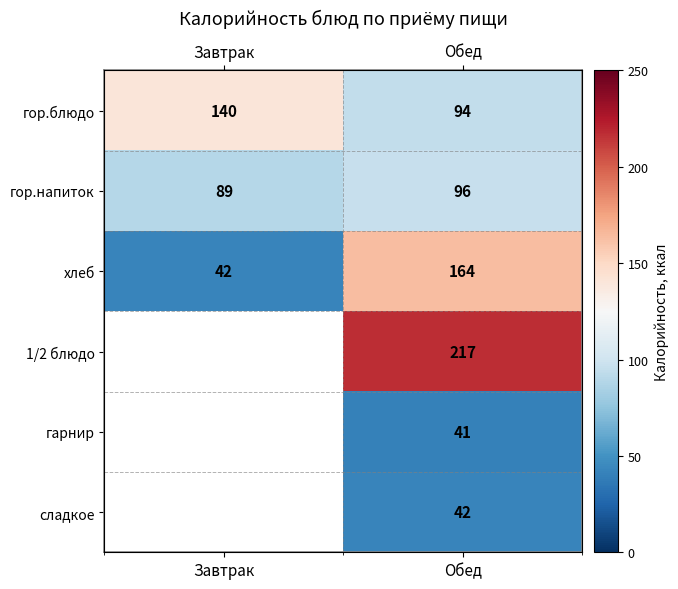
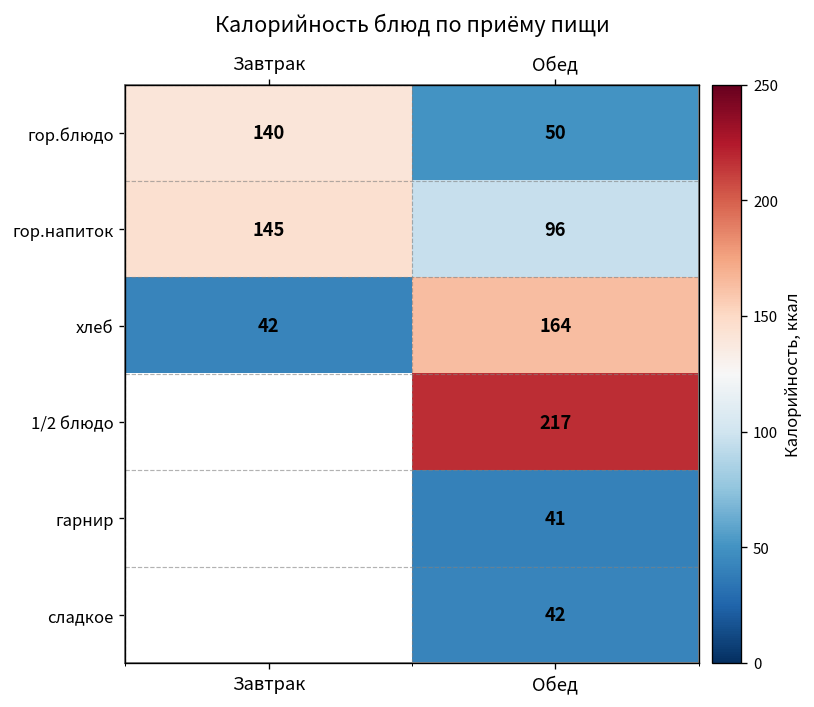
гор.блюдо, Обед: 94 -> 50
гор.напиток, Завтрак: 89 -> 145
